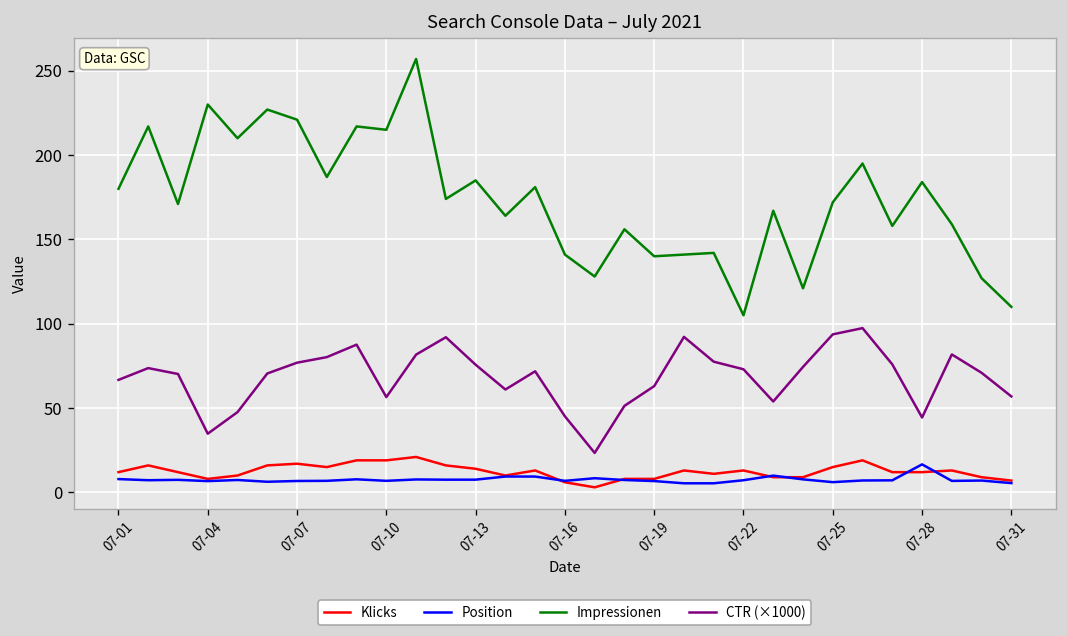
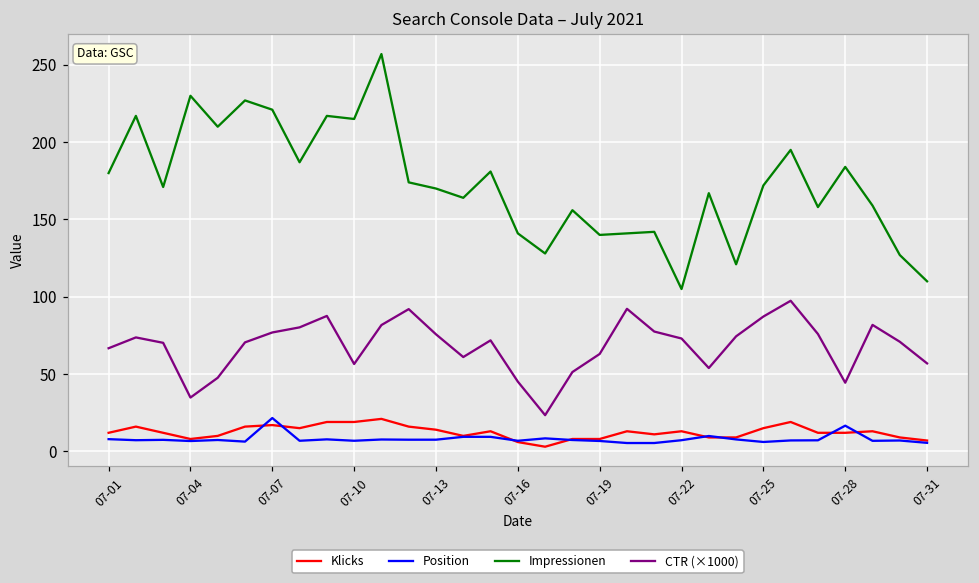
Position, 07-07: 7 -> 22
Impressionen, 07-13: 185 -> 170
CTR (×1000), 07-25: 94 -> 87
